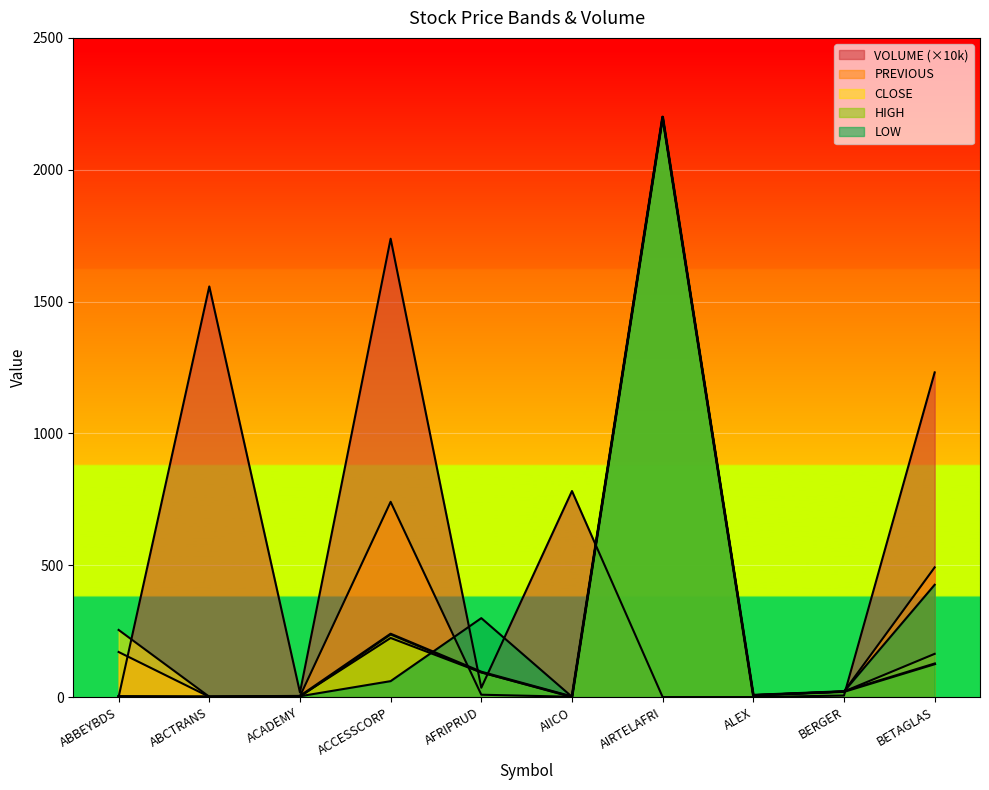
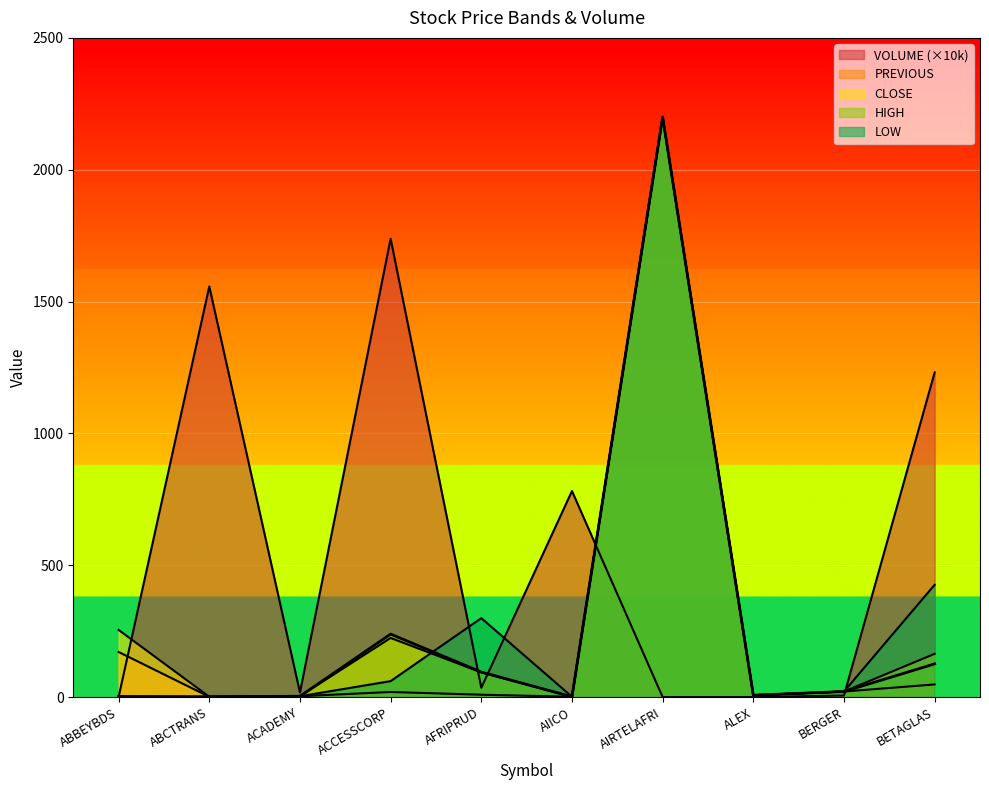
PREVIOUS, ACCESSCORP: 740 -> 20
PREVIOUS, BETAGLAS: 490 -> 50
